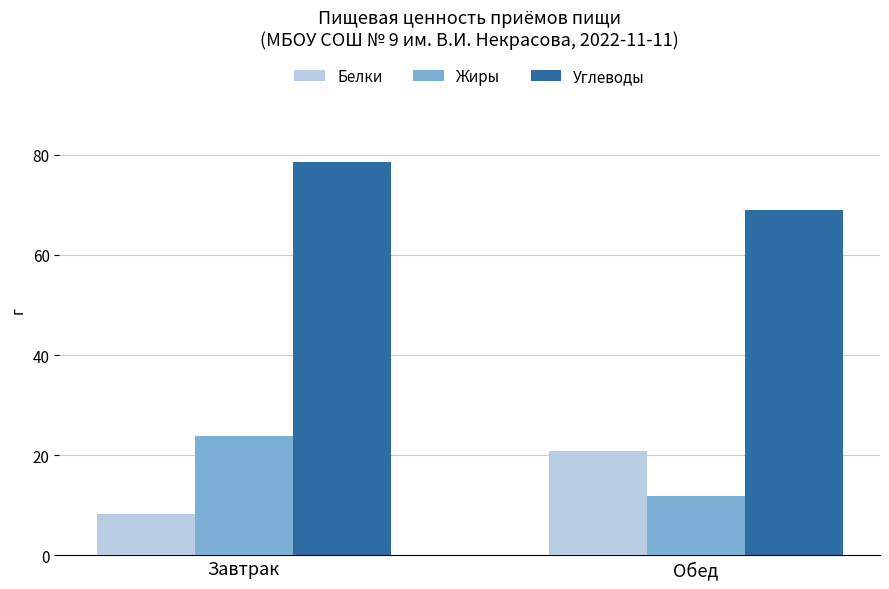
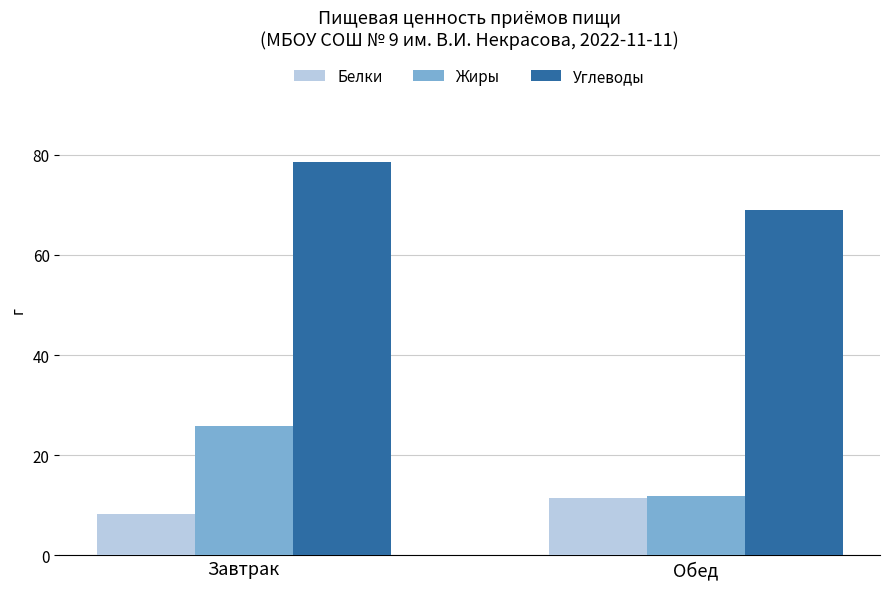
Жиры, Завтрак: 24 -> 26
Белки, Обед: 21 -> 11
